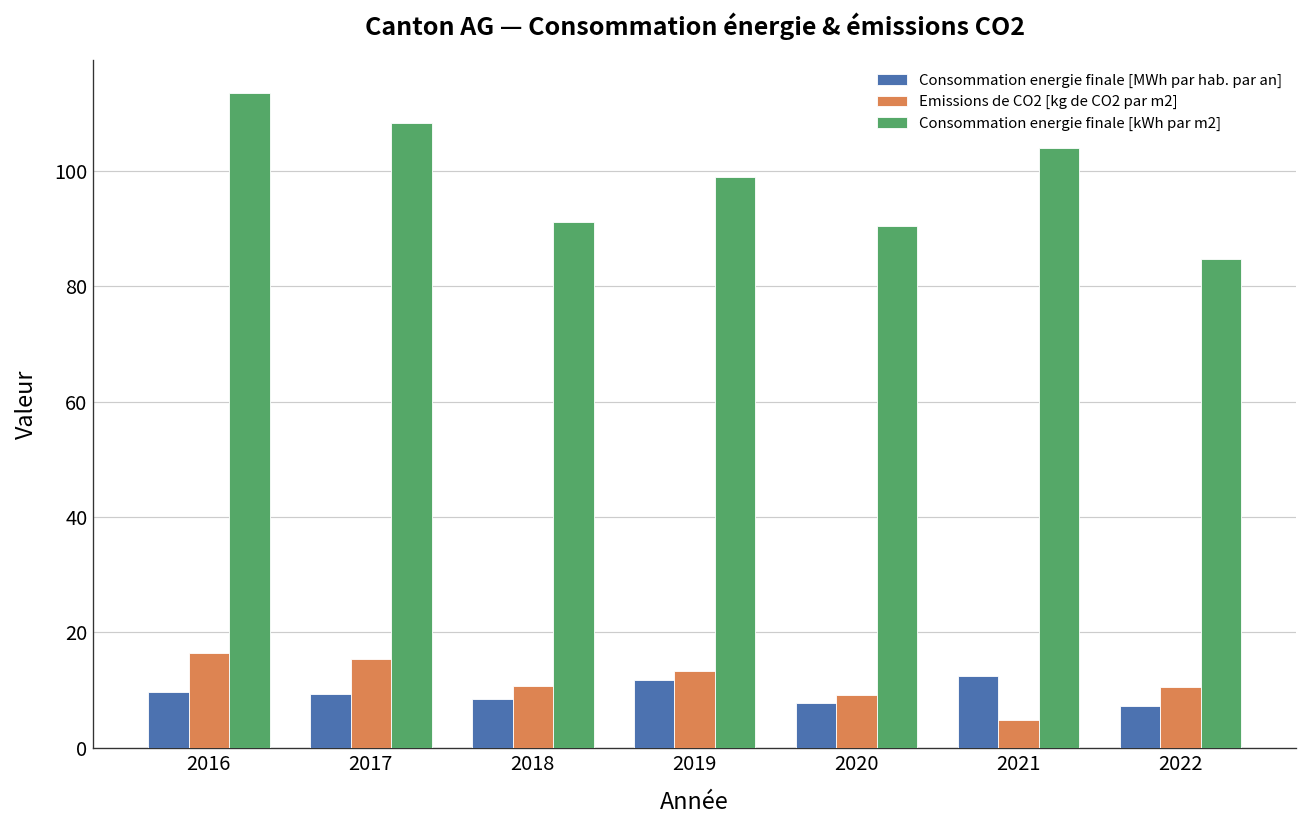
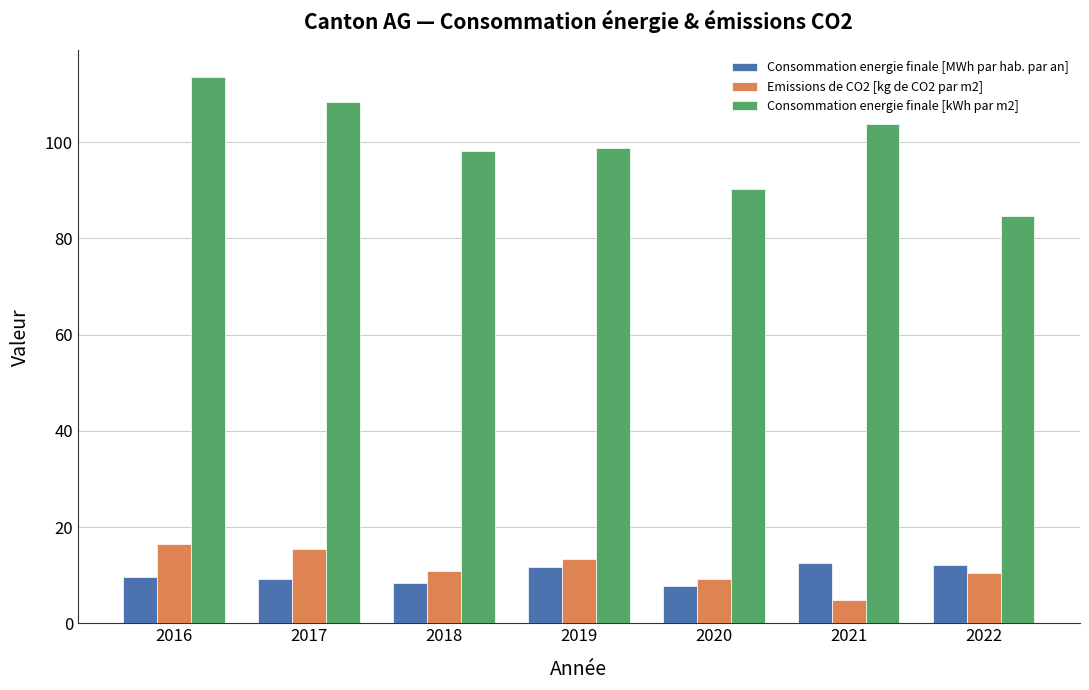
Consommation energie finale [kWh par m2], 2018: 91 -> 98
Consommation energie finale [MWh par hab. par an], 2022: 7 -> 12
